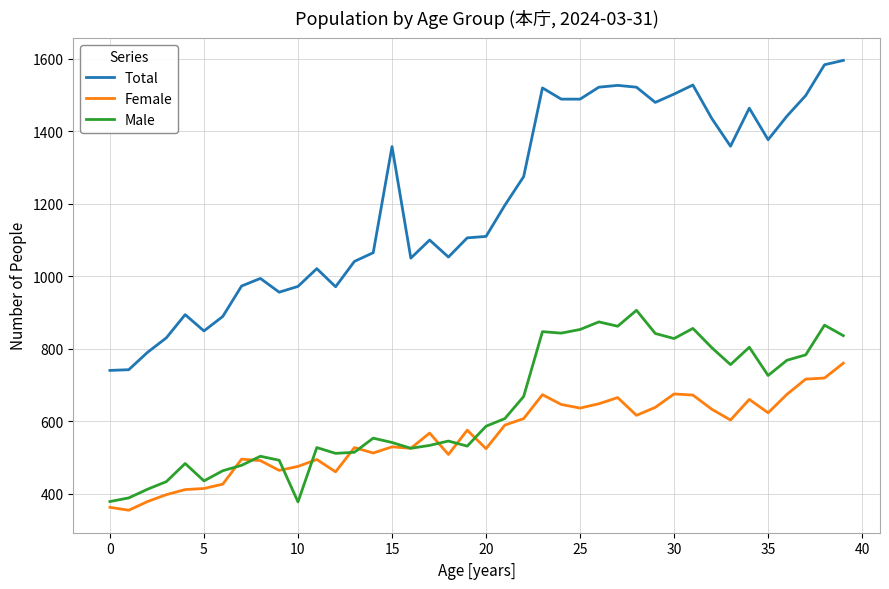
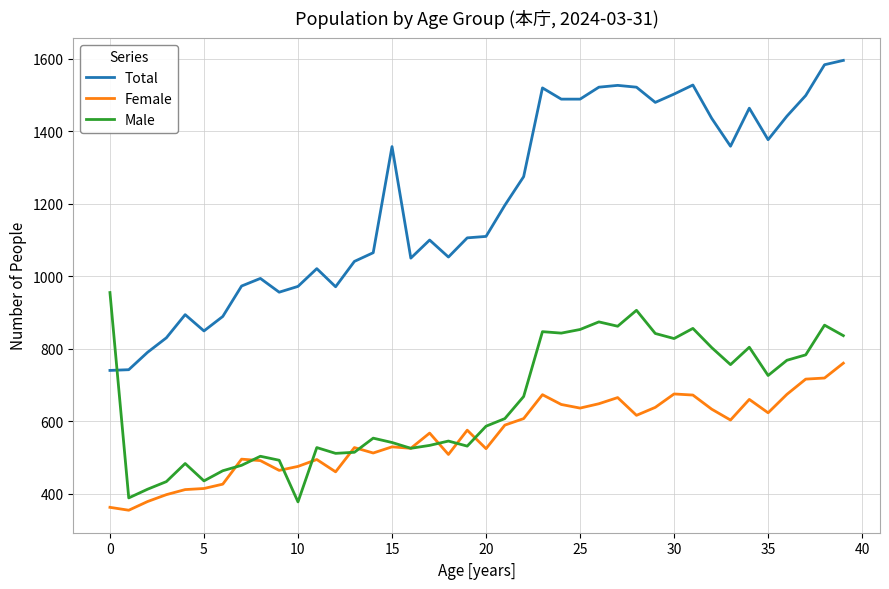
Male, 0: 380 -> 960
